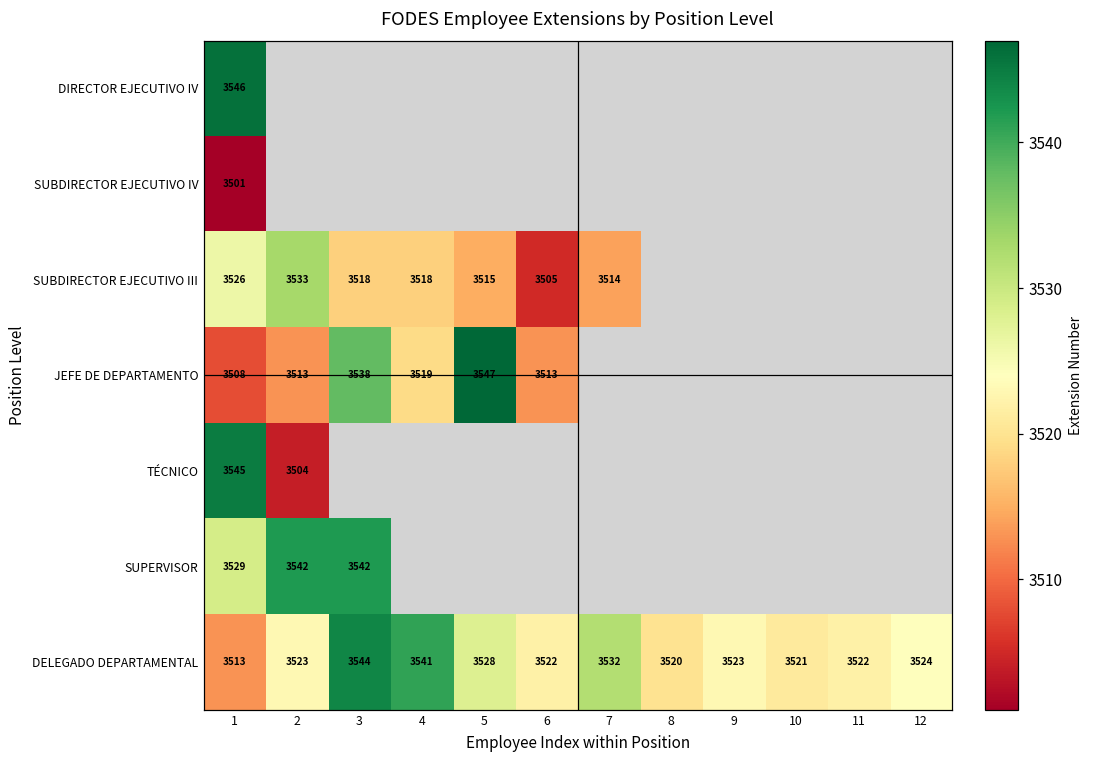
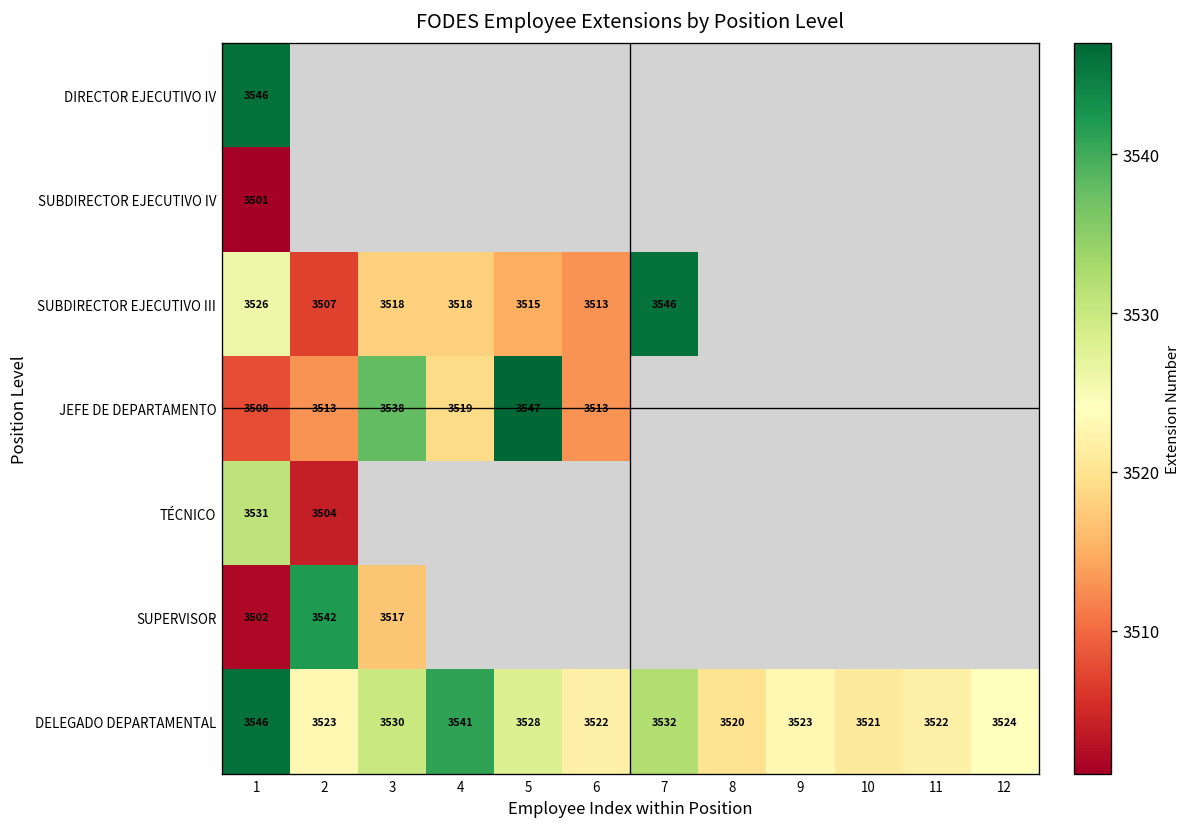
SUBDIRECTOR EJECUTIVO III, 2: 3533 -> 3507
SUBDIRECTOR EJECUTIVO III, 6: 3505 -> 3513
SUBDIRECTOR EJECUTIVO III, 7: 3514 -> 3546
TÉCNICO, 1: 3545 -> 3531
SUPERVISOR, 1: 3529 -> 3502
SUPERVISOR, 3: 3542 -> 3517
DELEGADO DEPARTAMENTAL, 1: 3513 -> 3546
DELEGADO DEPARTAMENTAL, 3: 3544 -> 3530
